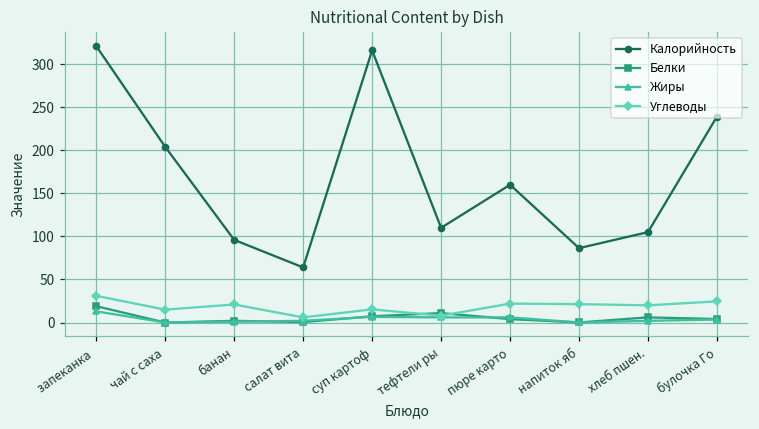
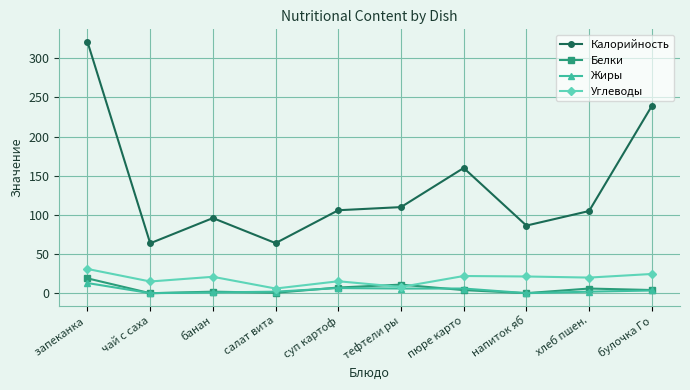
Калорийность, чай с саха: 200 -> 60
Калорийность, суп картоф: 320 -> 110
